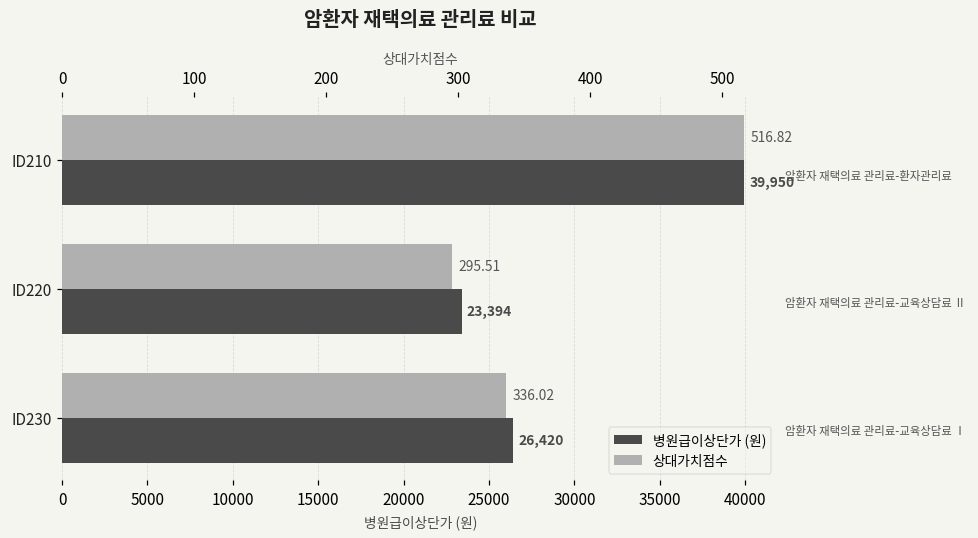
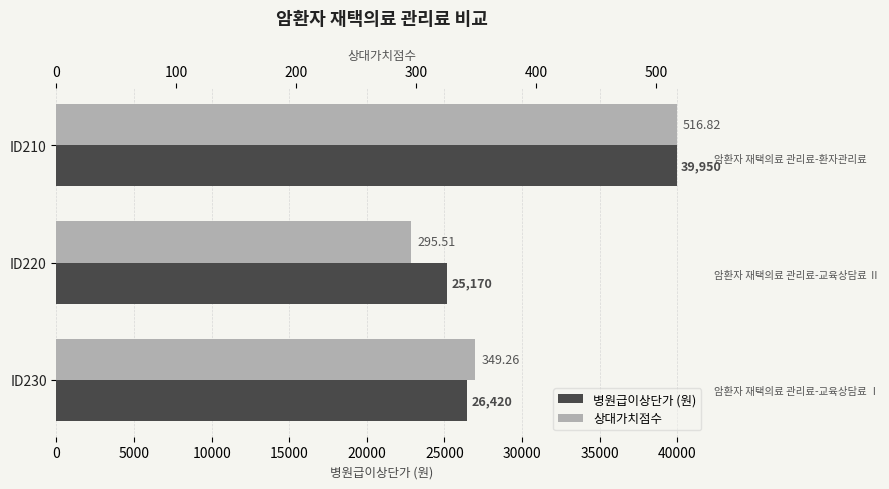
병원급이상단가 (원), ID220: 23,394 -> 25,170
상대가치점수, ID230: 336.02 -> 349.26
